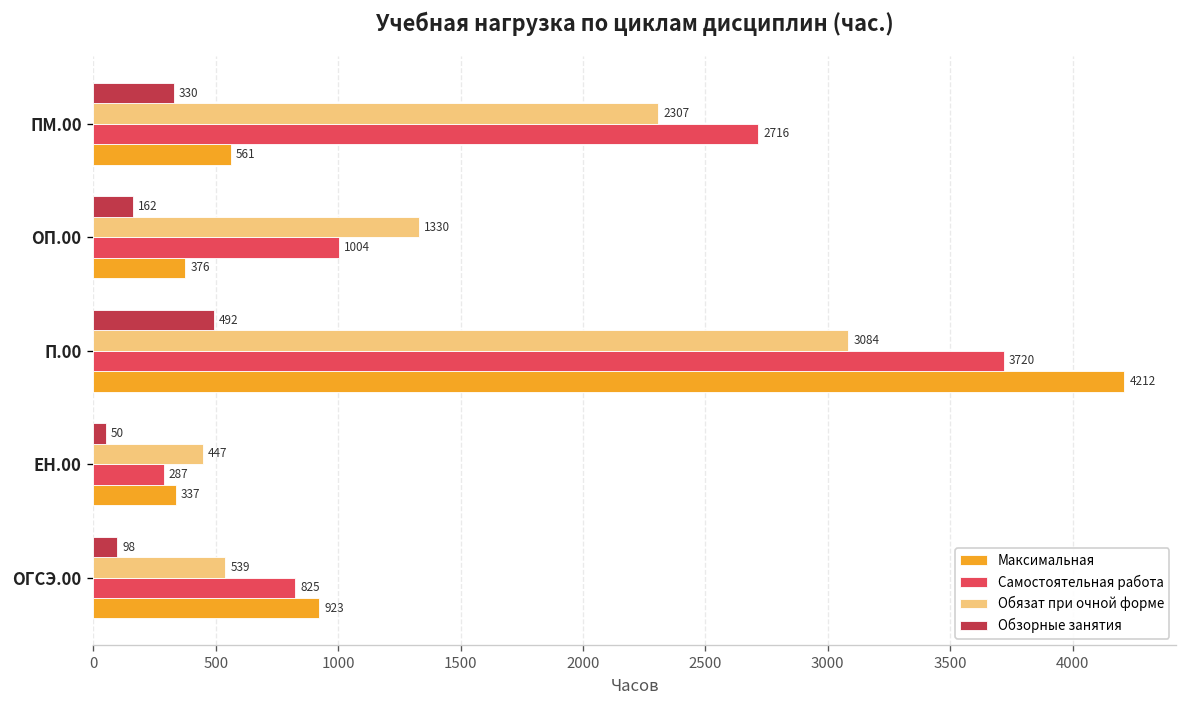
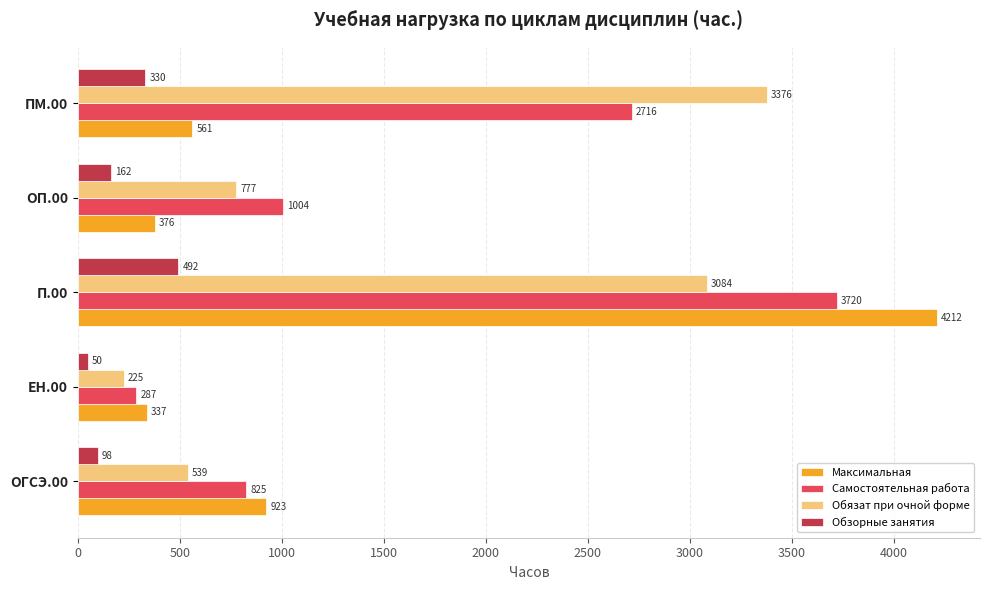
Обязат при очной форме, ПМ.00: 2307 -> 3376
Обязат при очной форме, ОП.00: 1330 -> 777
Обязат при очной форме, ЕН.00: 447 -> 225
